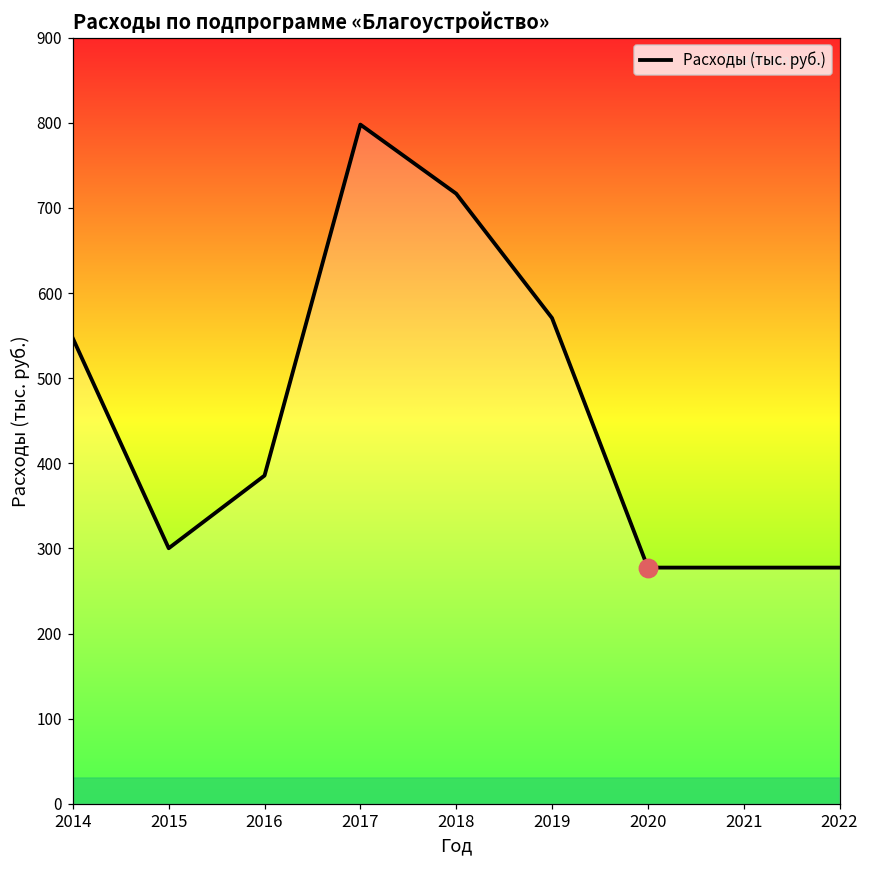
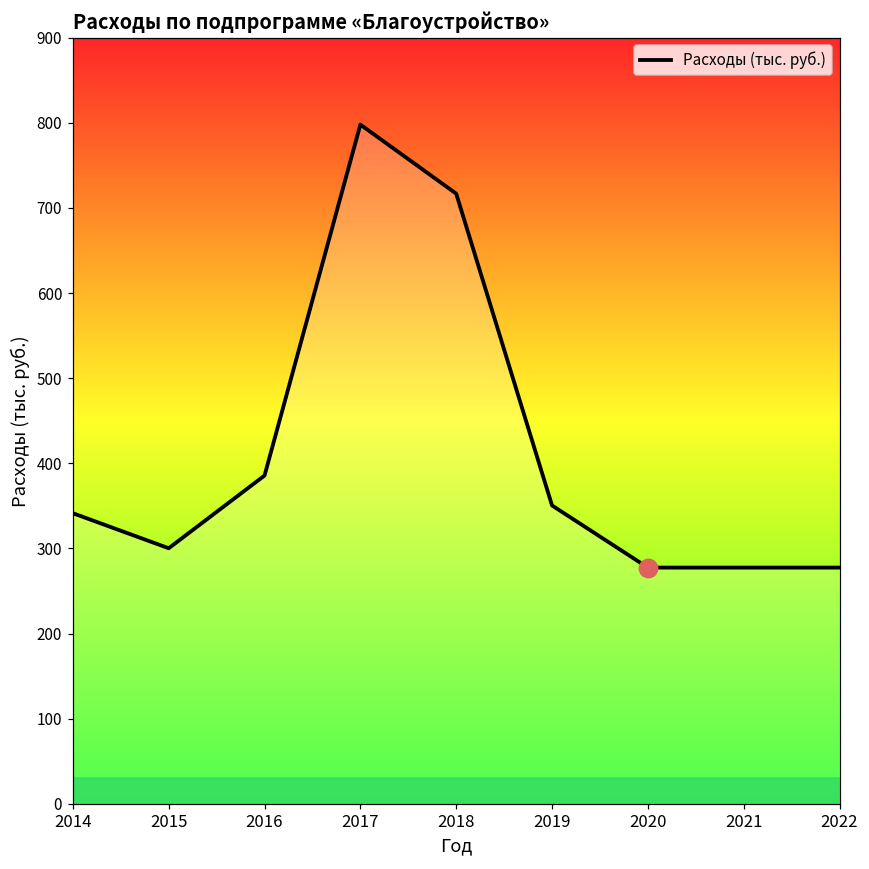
Расходы (тыс. руб.), 2014: 550 -> 340
Расходы (тыс. руб.), 2019: 570 -> 350
